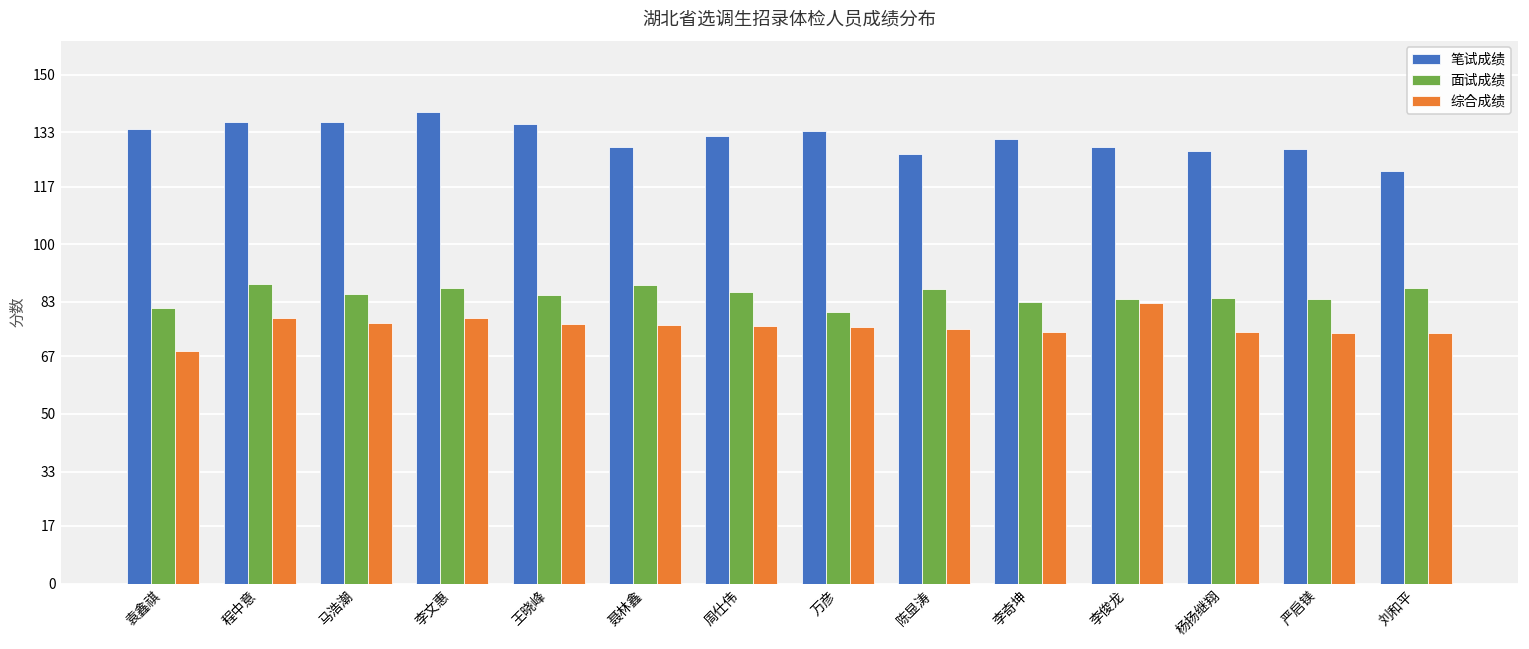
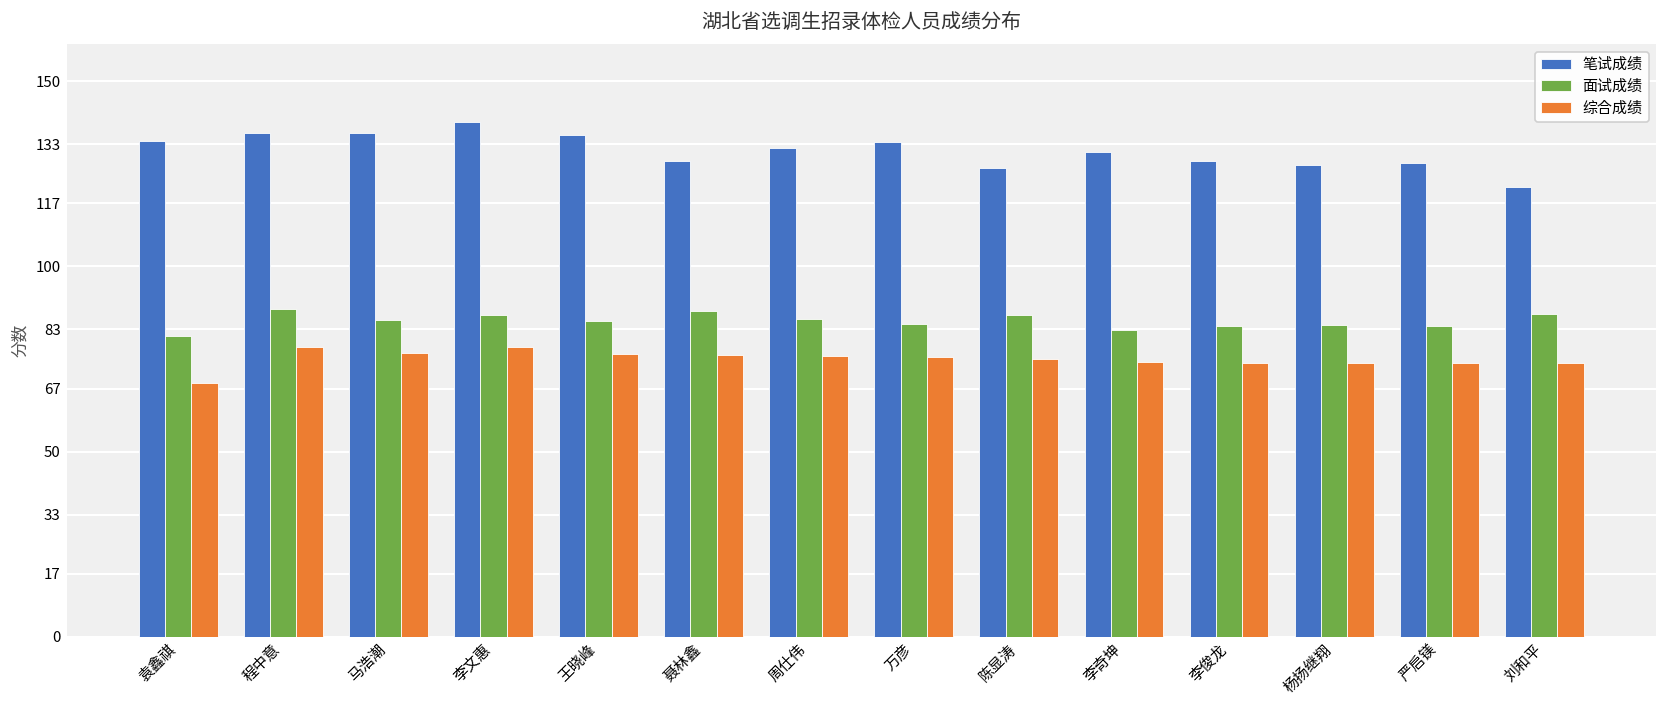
面试成绩, 万彦: 80 -> 85
综合成绩, 李俊龙: 83 -> 74
